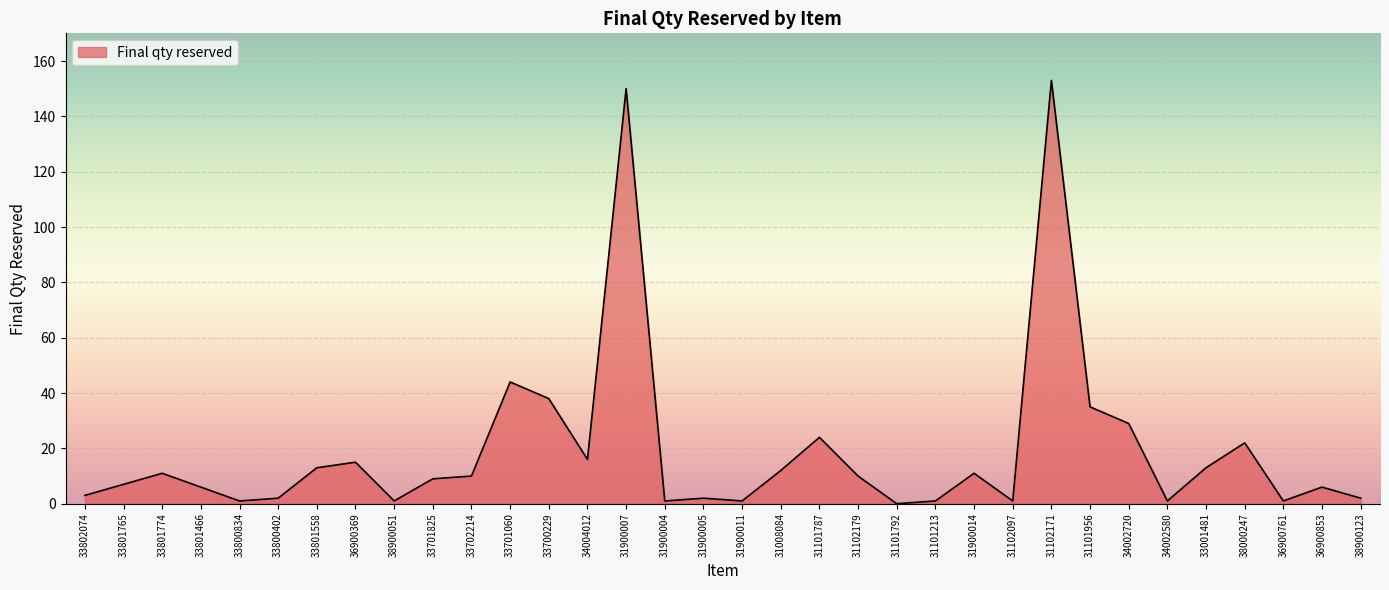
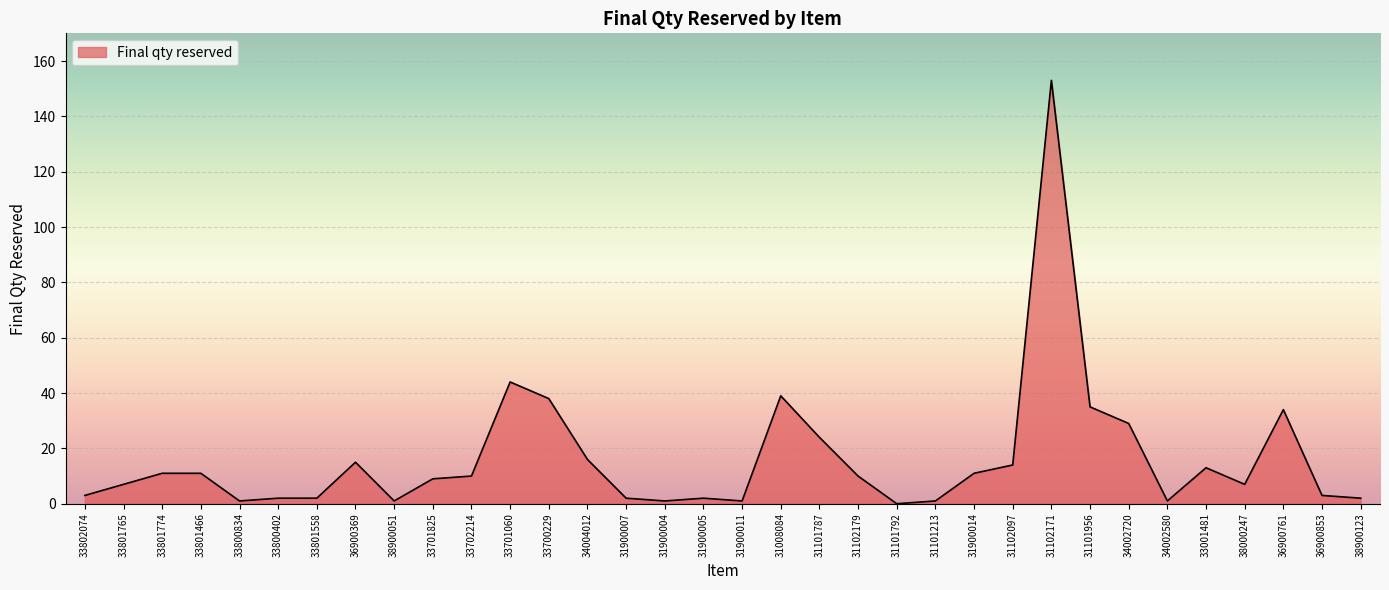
33801466: 6 -> 11
33801558: 13 -> 2
31900007: 150 -> 2
31008084: 12 -> 39
31102097: 1 -> 14
38000247: 22 -> 7
36900761: 1 -> 34
36900853: 6 -> 3
